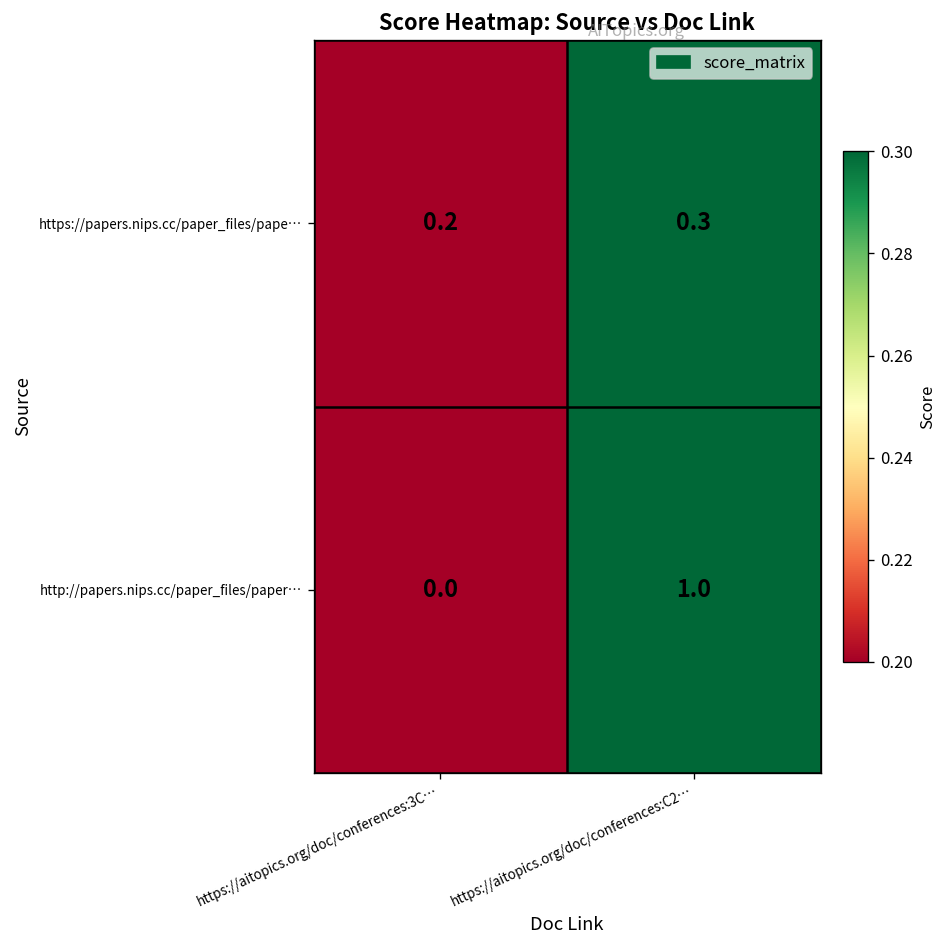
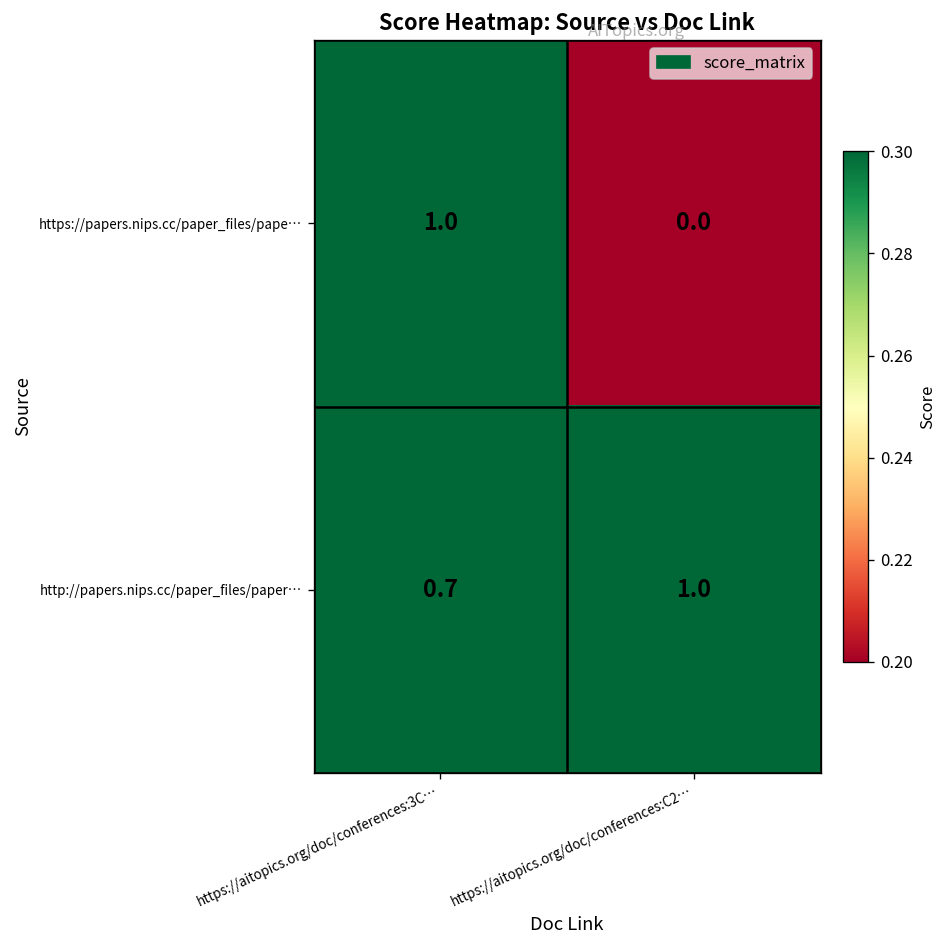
https://papers.nips.cc/paper_files/pape…, https://aitopics.org/doc/conferences:3C…: 0.2 -> 1.0
https://papers.nips.cc/paper_files/pape…, https://aitopics.org/doc/conferences:C2…: 0.3 -> 0.0
http://papers.nips.cc/paper_files/paper…, https://aitopics.org/doc/conferences:3C…: 0.0 -> 0.7
